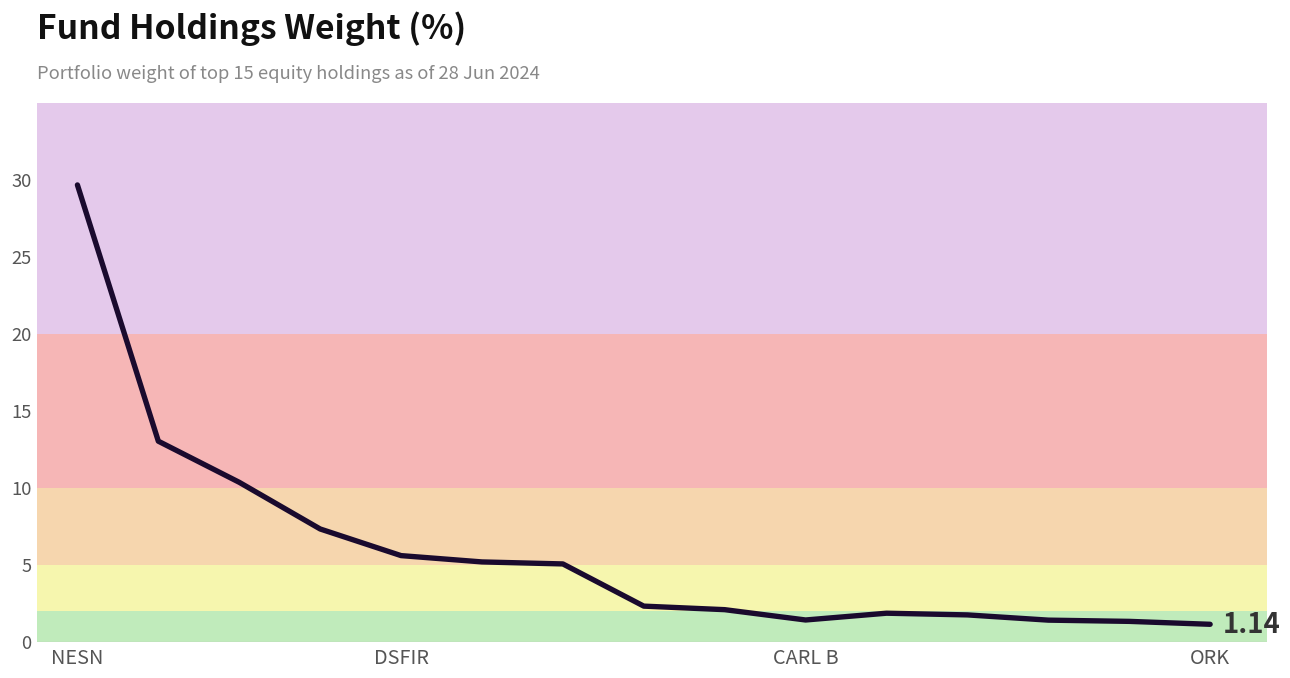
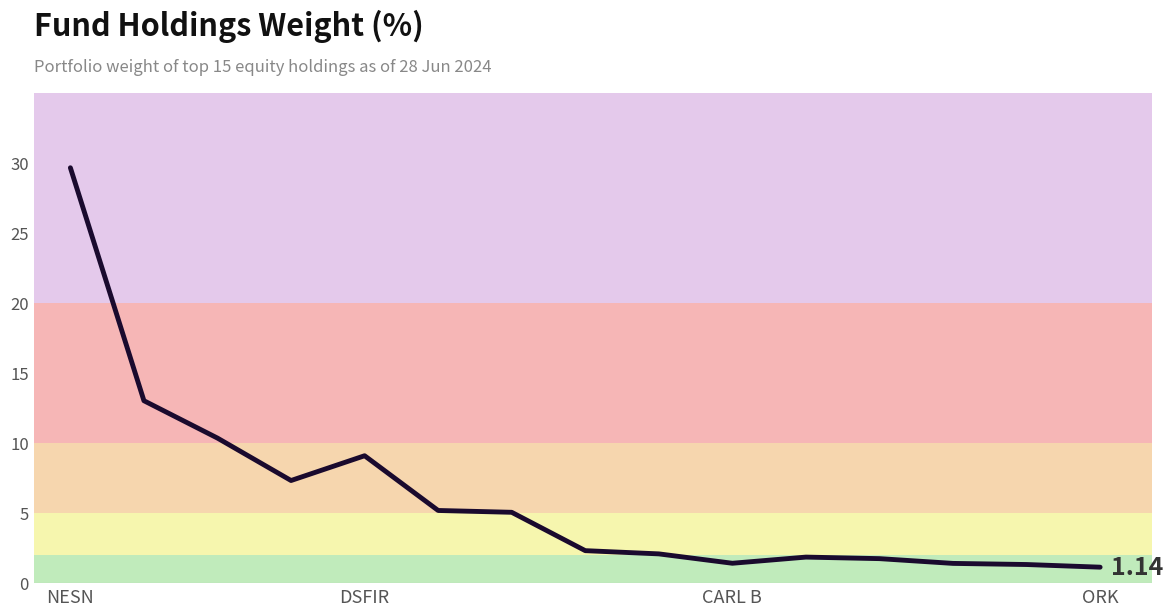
DSFIR: 5.6 -> 9.1
